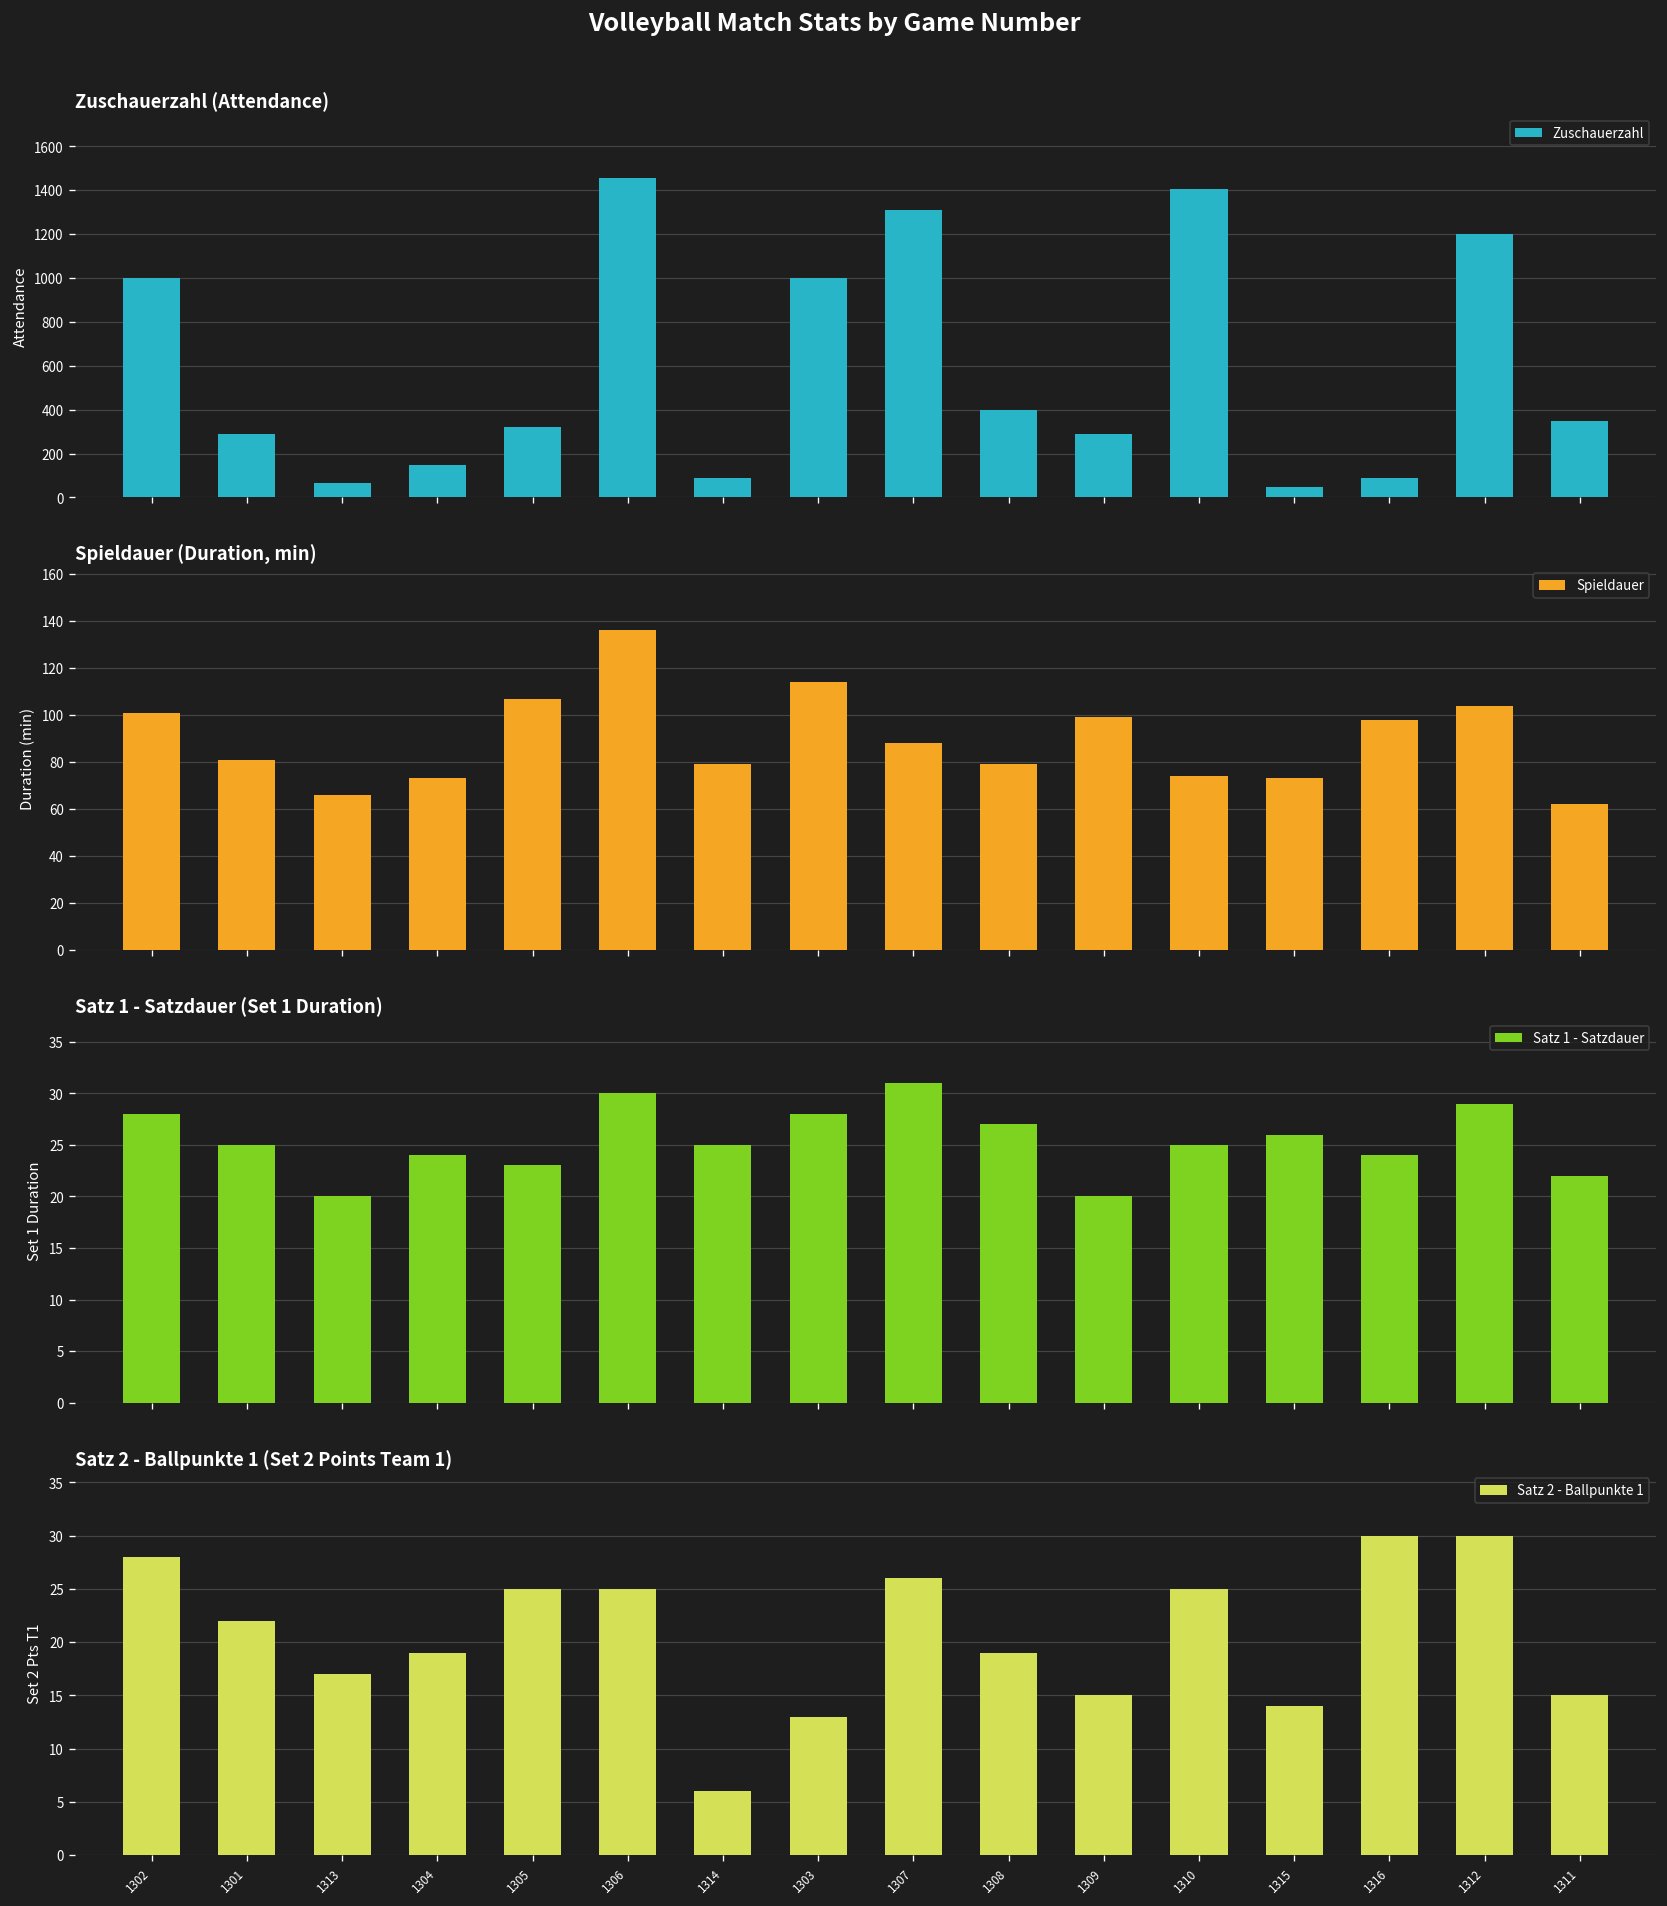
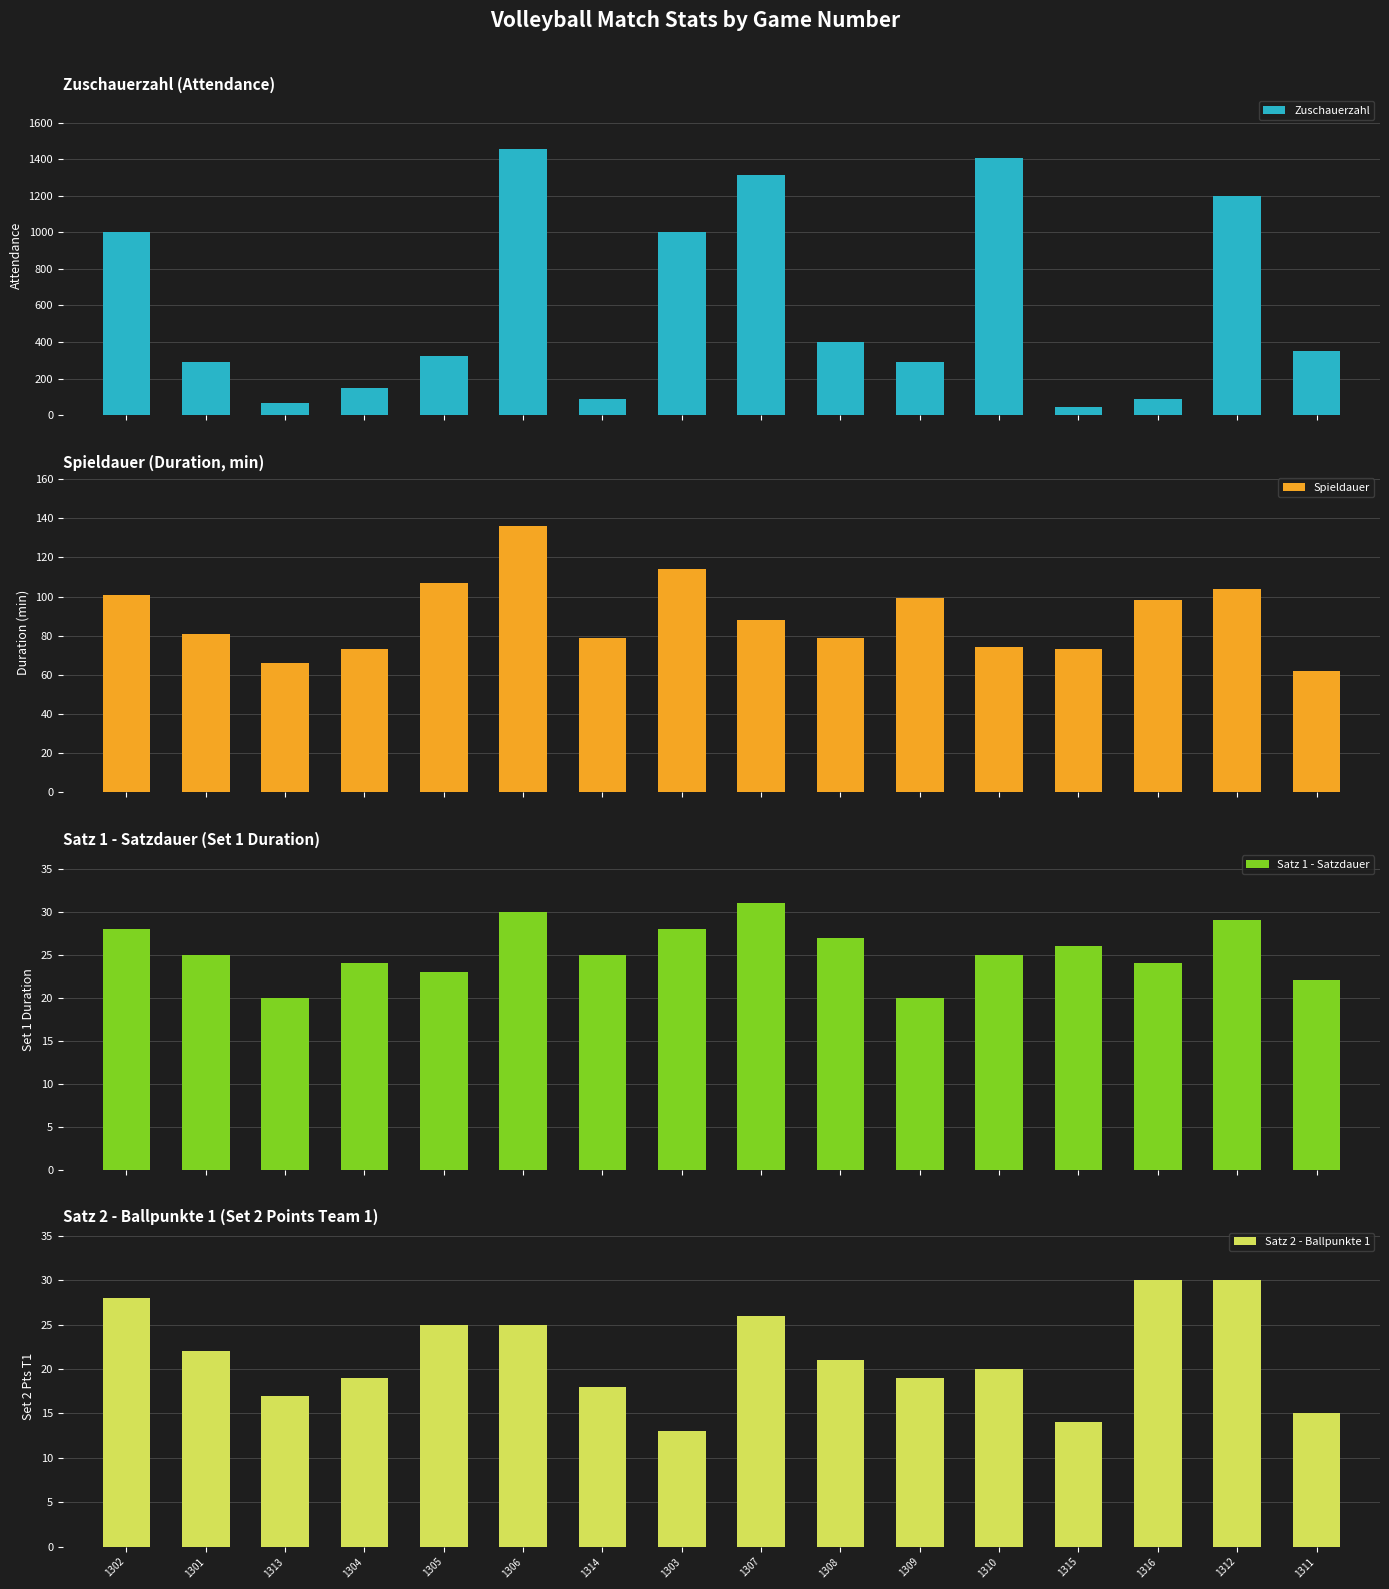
Satz 2 - Ballpunkte 1 (Set 2 Points Team 1), 1314: 6 -> 18
Satz 2 - Ballpunkte 1 (Set 2 Points Team 1), 1308: 19 -> 21
Satz 2 - Ballpunkte 1 (Set 2 Points Team 1), 1309: 15 -> 19
Satz 2 - Ballpunkte 1 (Set 2 Points Team 1), 1310: 25 -> 20
